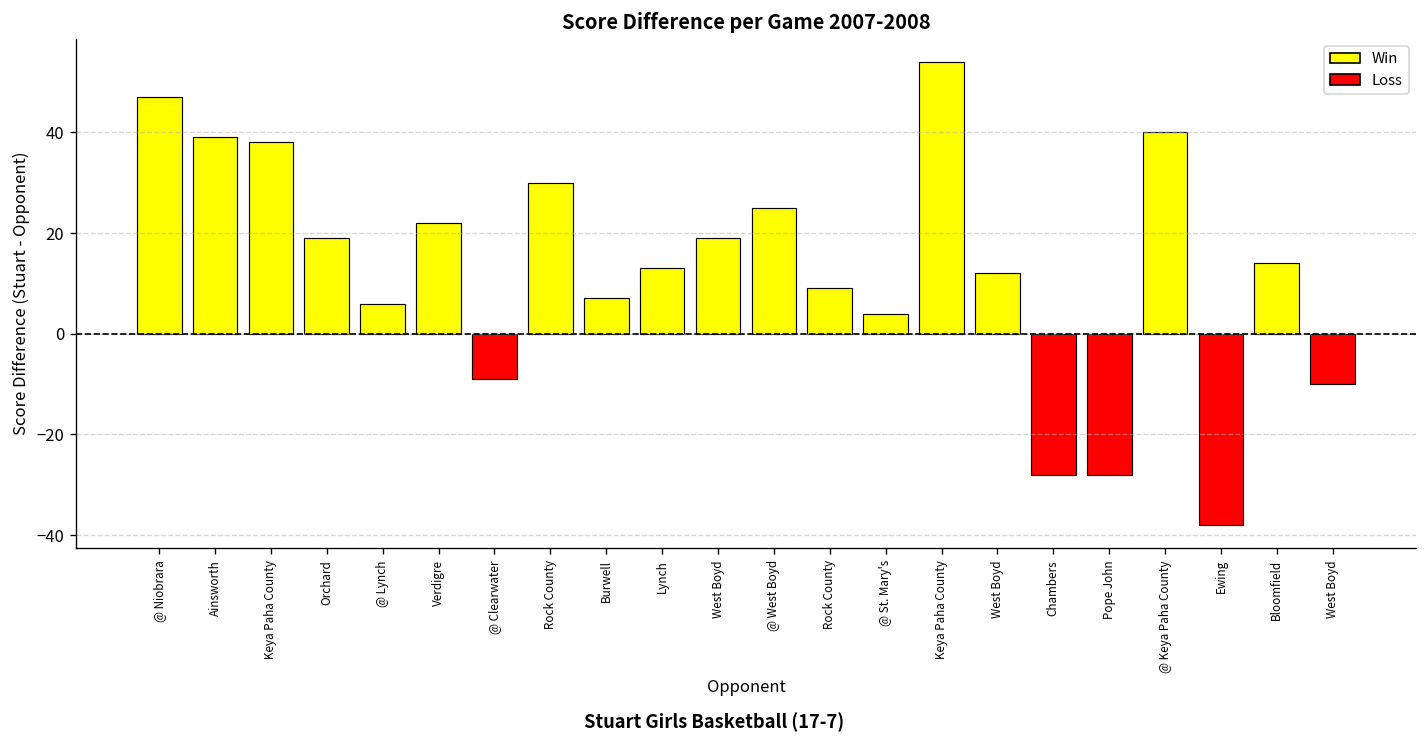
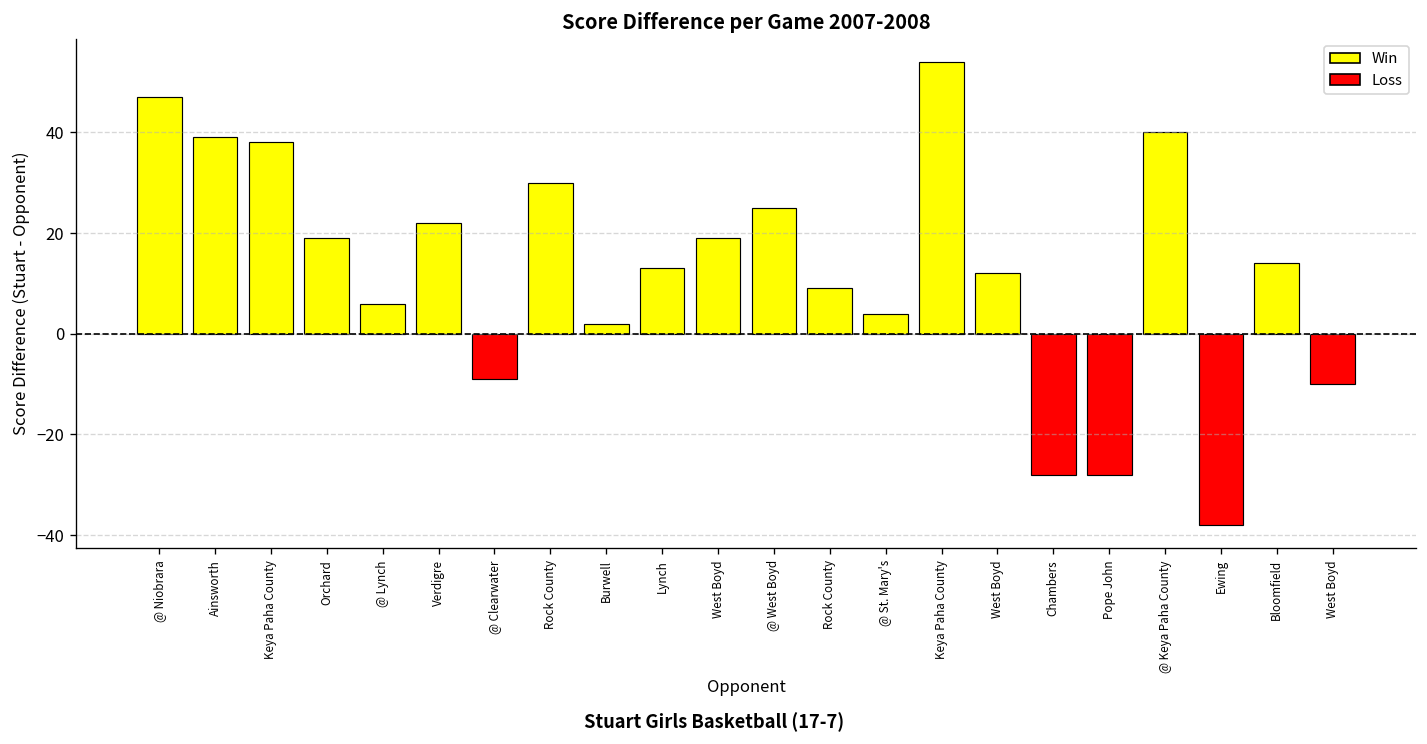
Burwell: 7 -> 2
